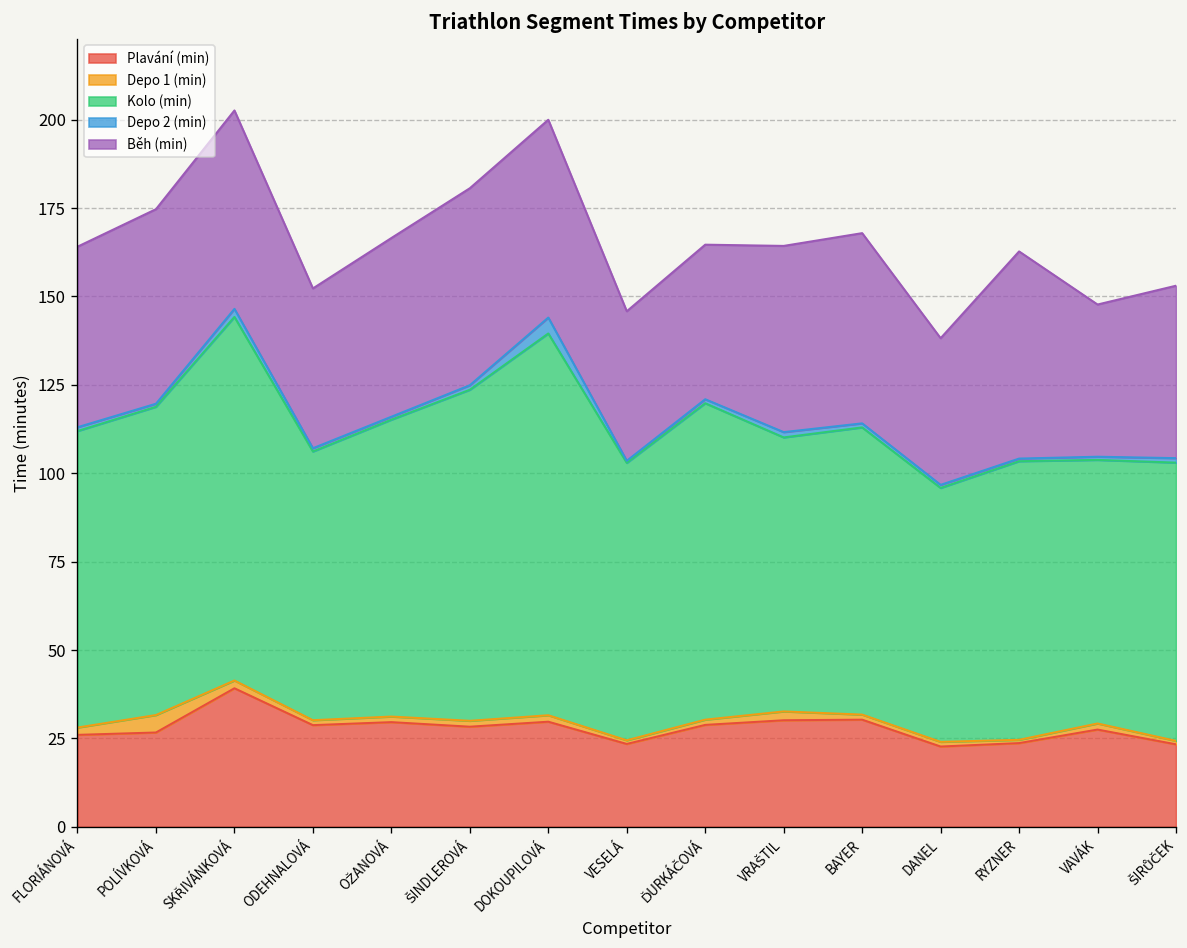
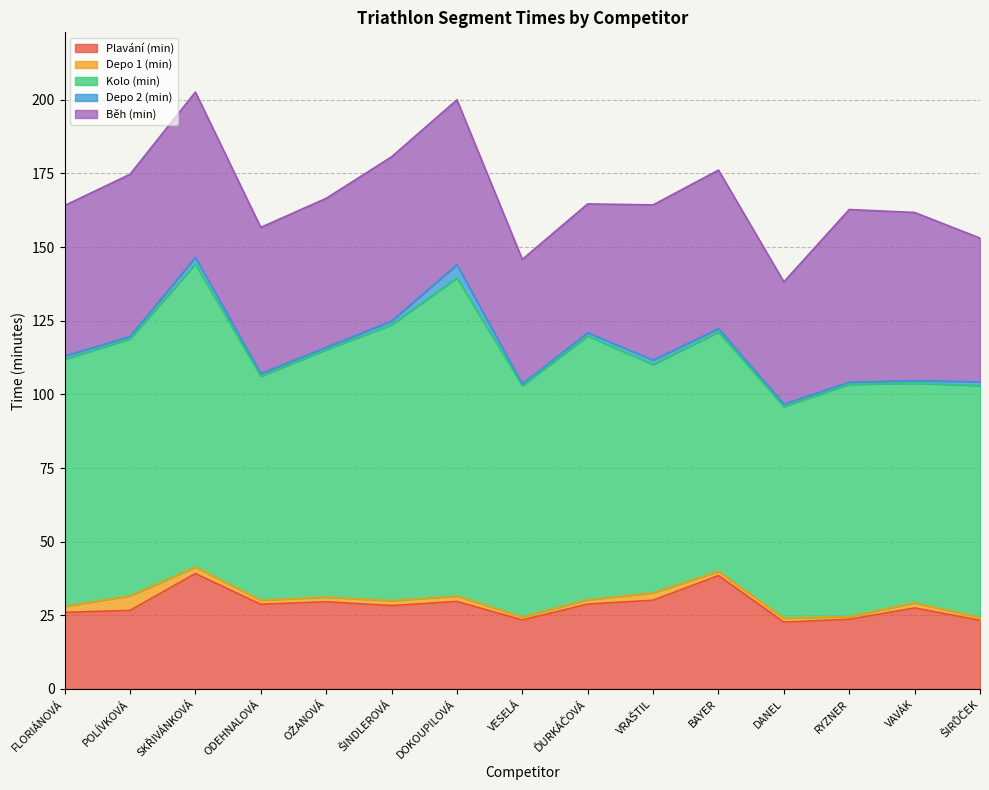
Běh (min), ODEHNALOVÁ: 45 -> 50
Plavání (min), BAYER: 30 -> 39
Běh (min), VAVÁK: 43 -> 57
